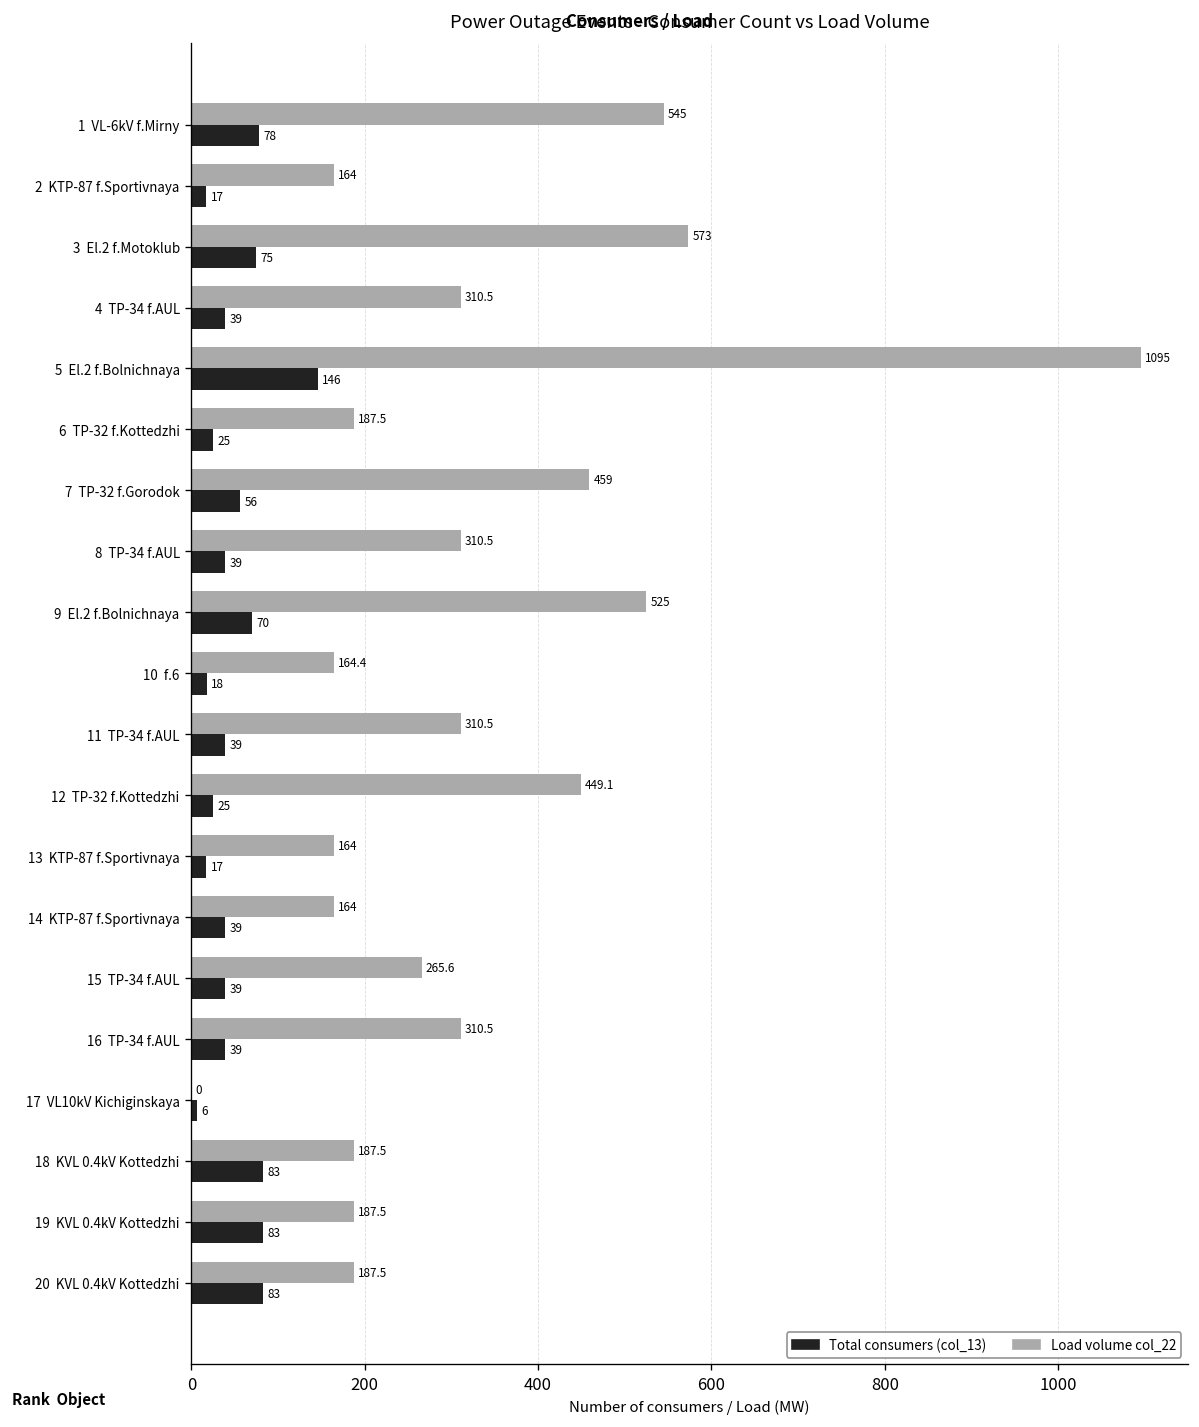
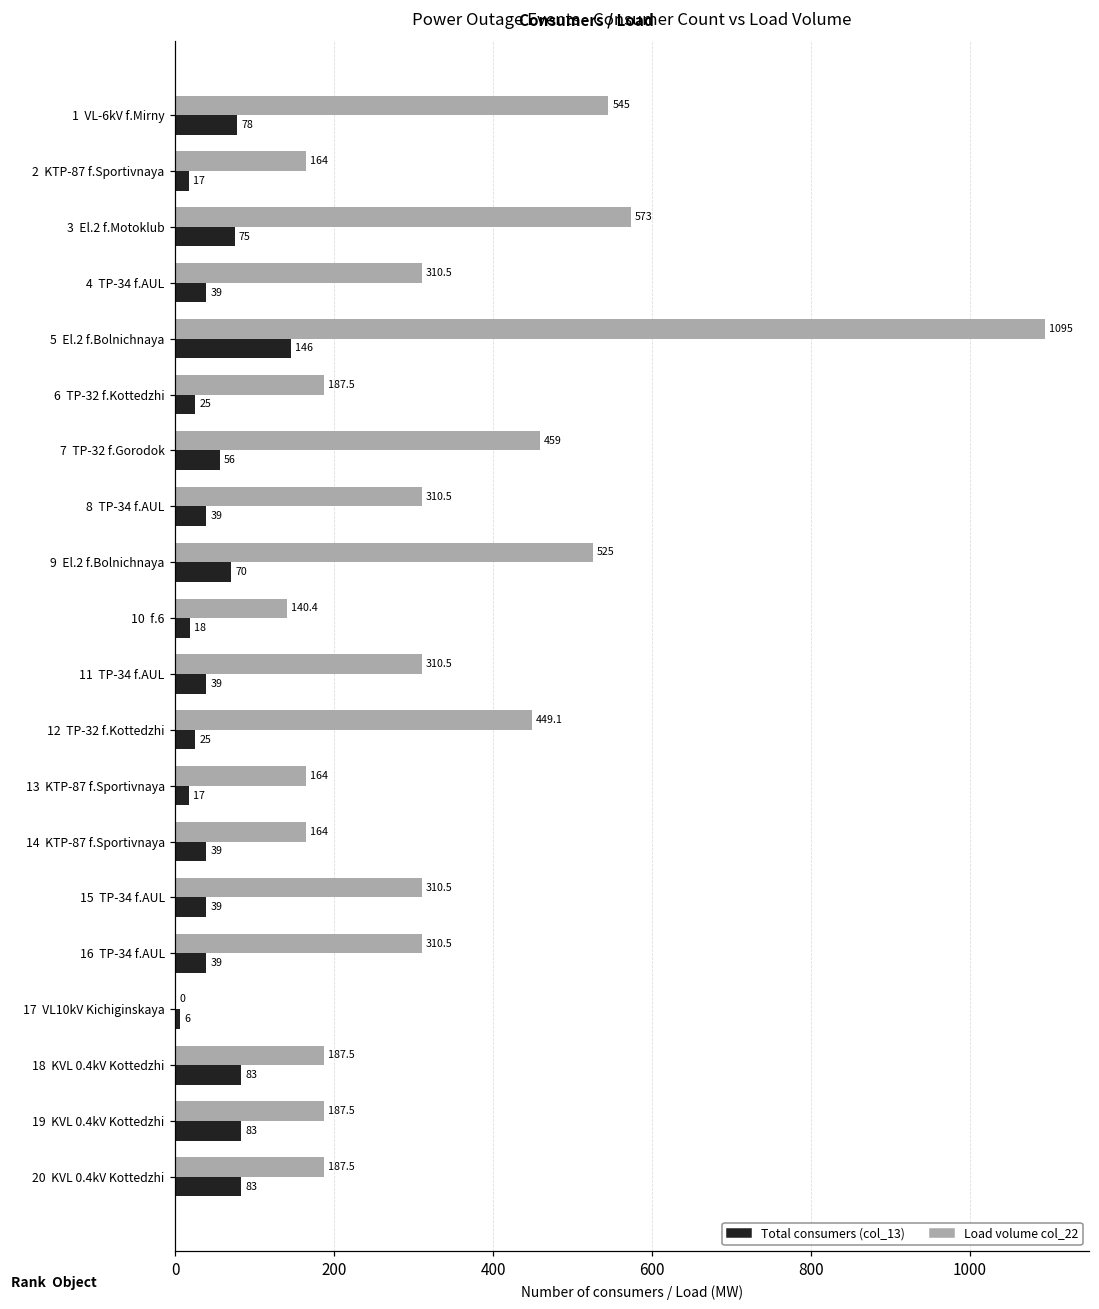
Load volume col_22, 10 f.6: 164.4 -> 140.4
Load volume col_22, 15 TP-34 f.AUL: 265.6 -> 310.5
